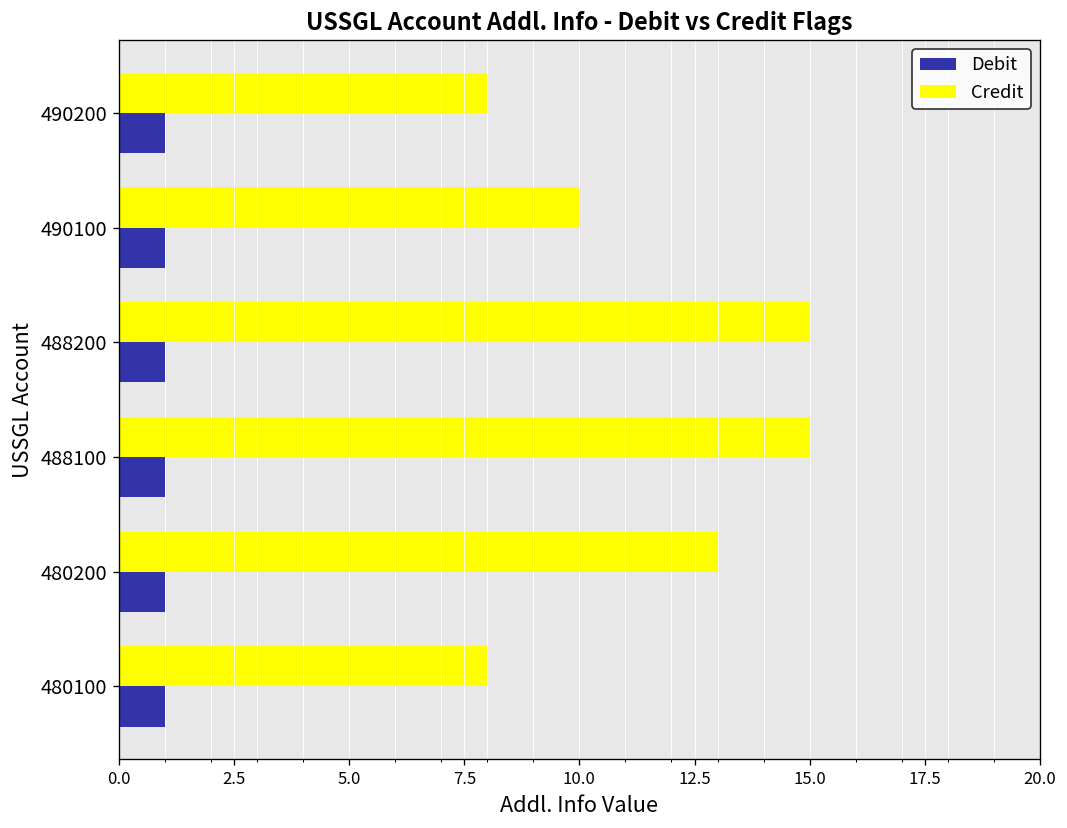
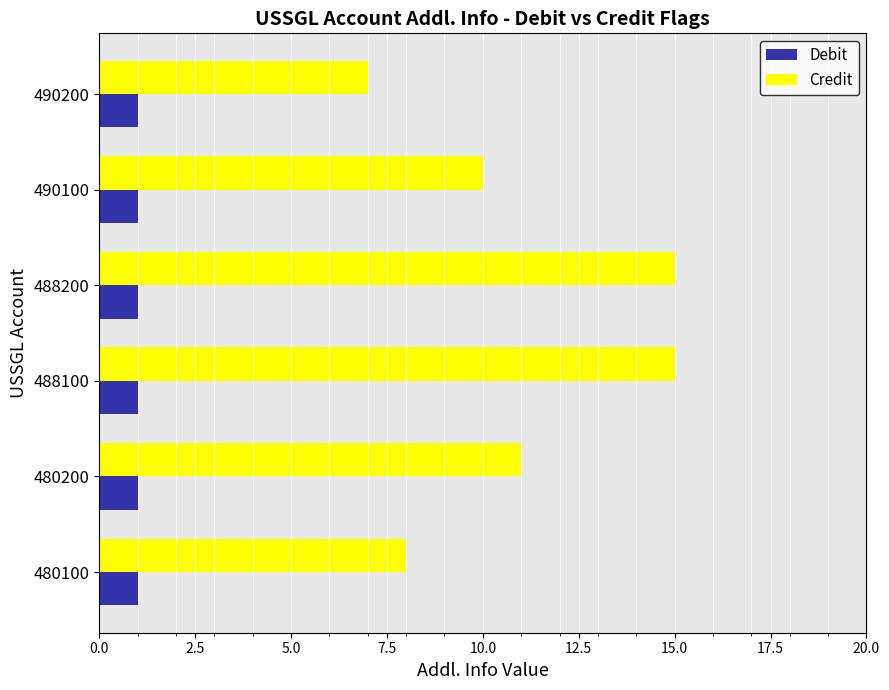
Credit, 490200: 8 -> 7
Credit, 480200: 13 -> 11
